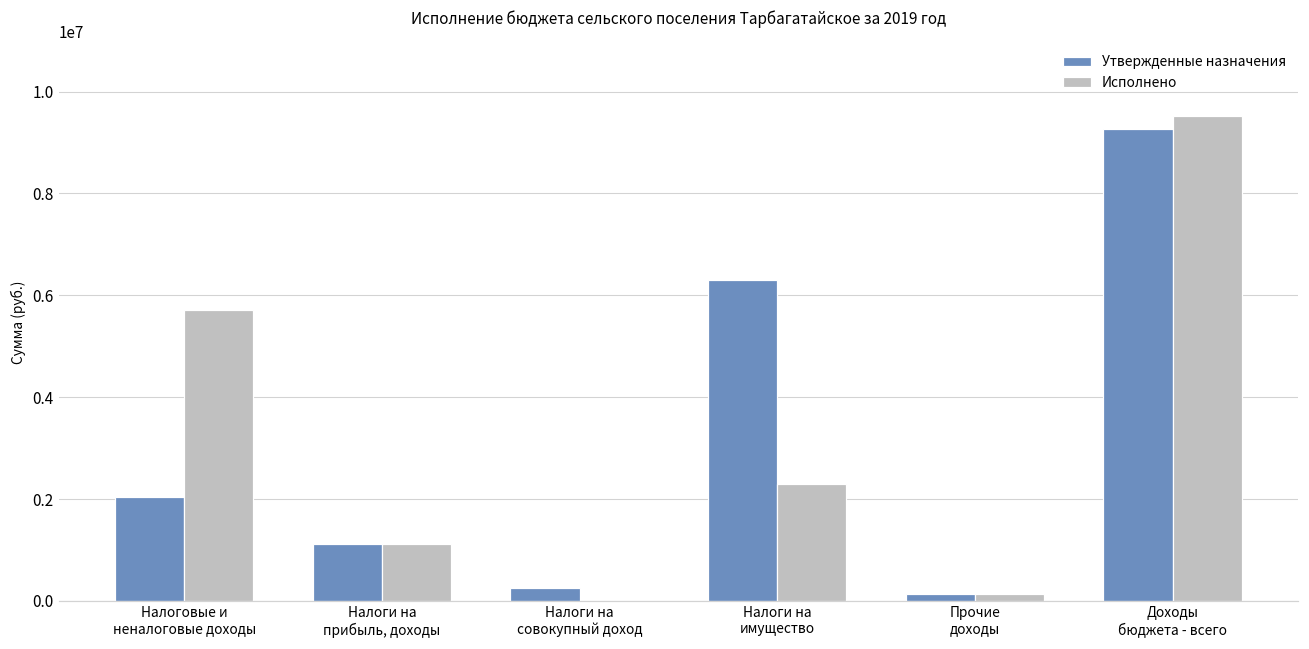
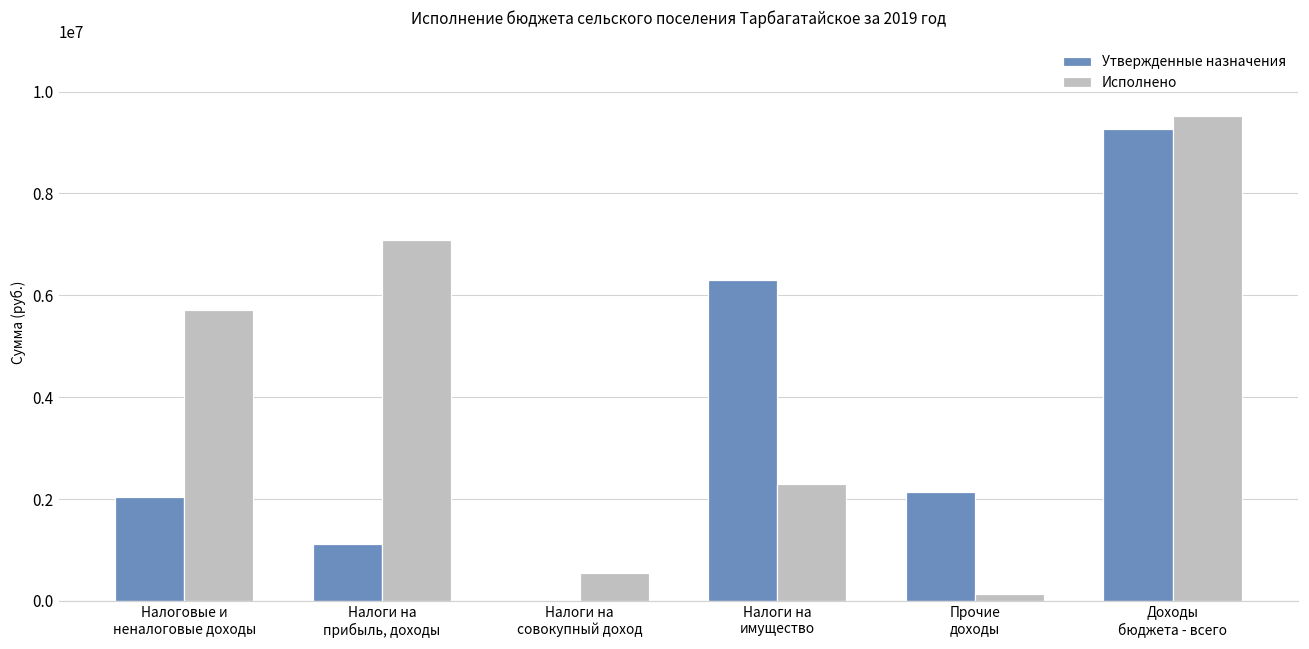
Исполнено, Налоги на прибыль, доходы: 1100000 -> 7100000
Утвержденные назначения, Налоги на совокупный доход: 300000 -> 0
Исполнено, Налоги на совокупный доход: 0 -> 500000
Утвержденные назначения, Прочие доходы: 100000 -> 2100000
